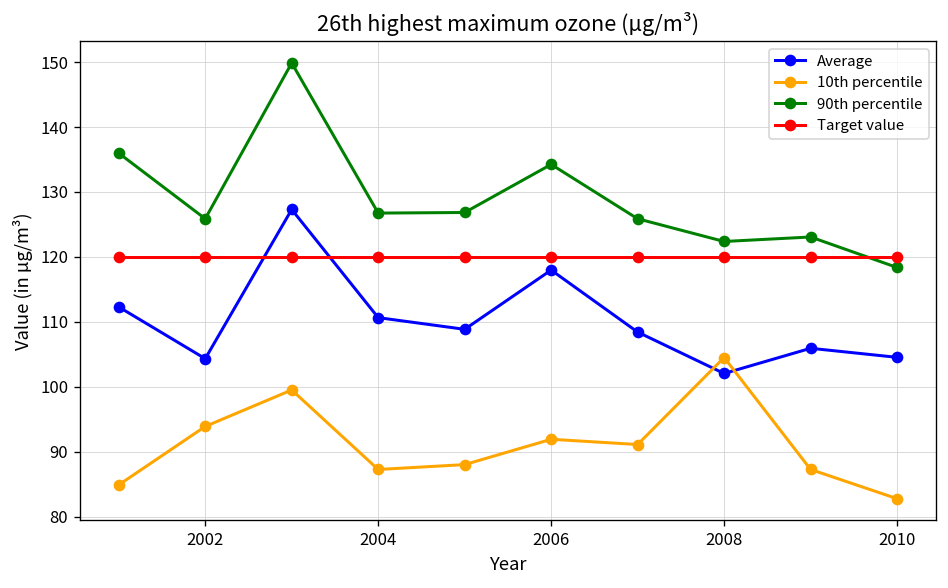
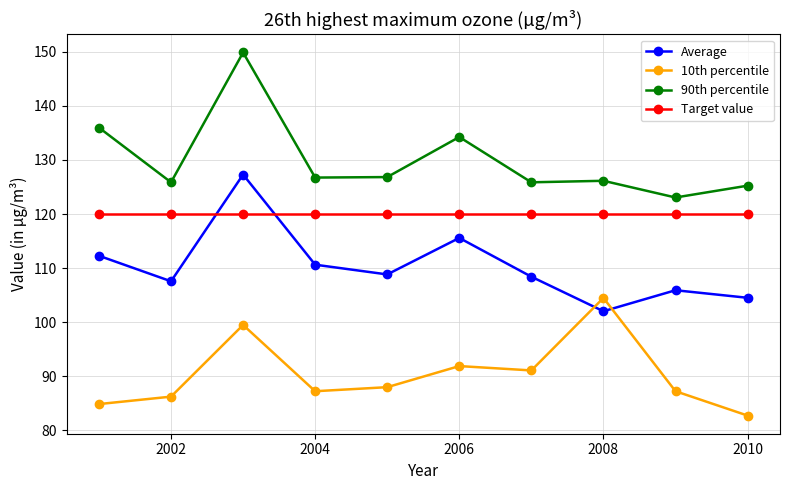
Average, 2002: 104 -> 108
10th percentile, 2002: 94 -> 86
Average, 2006: 118 -> 116
90th percentile, 2008: 122 -> 126
90th percentile, 2010: 118 -> 125
